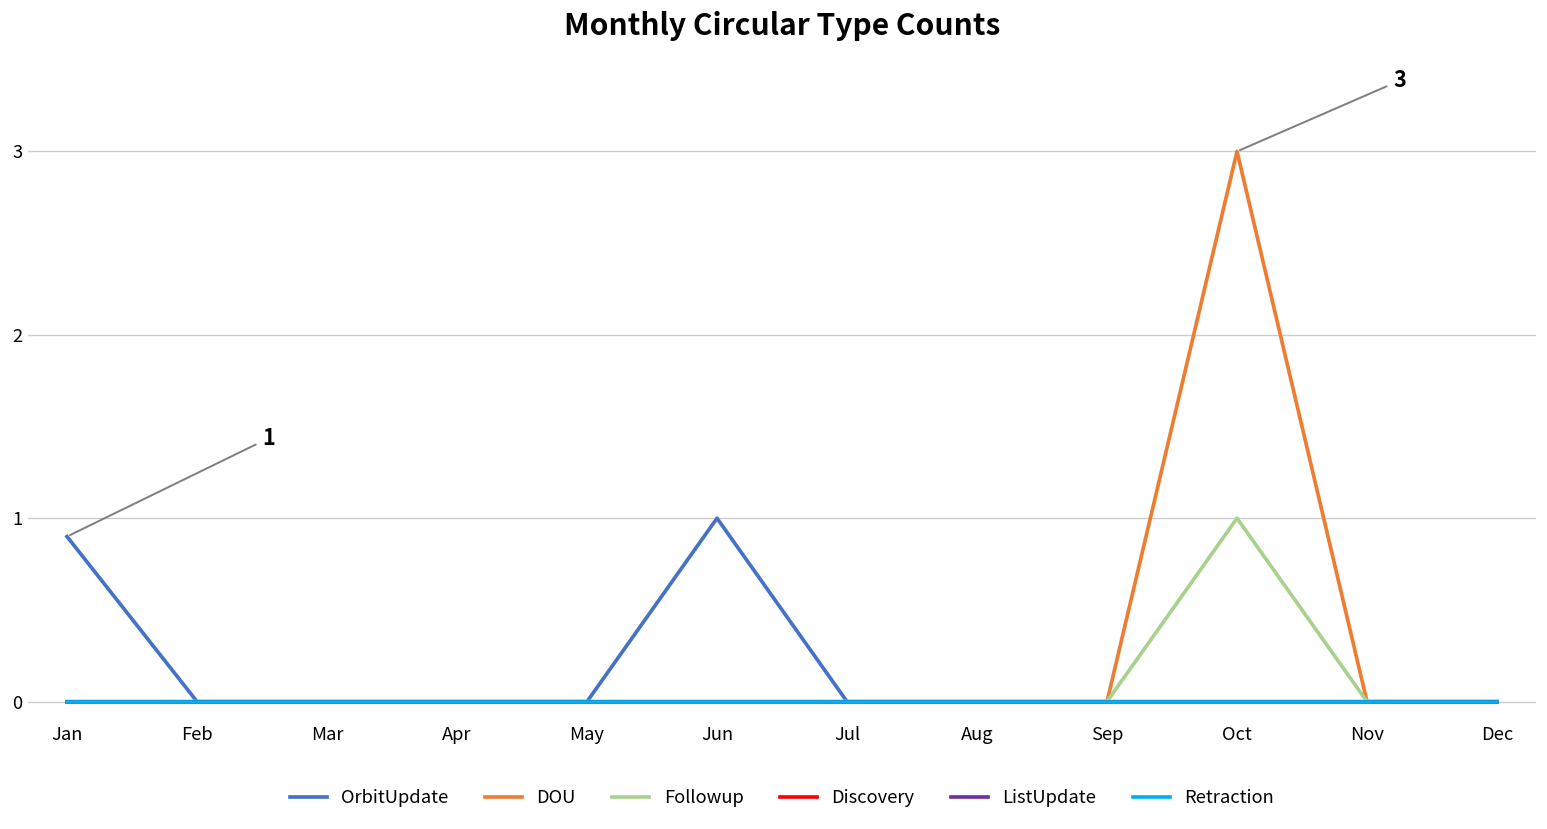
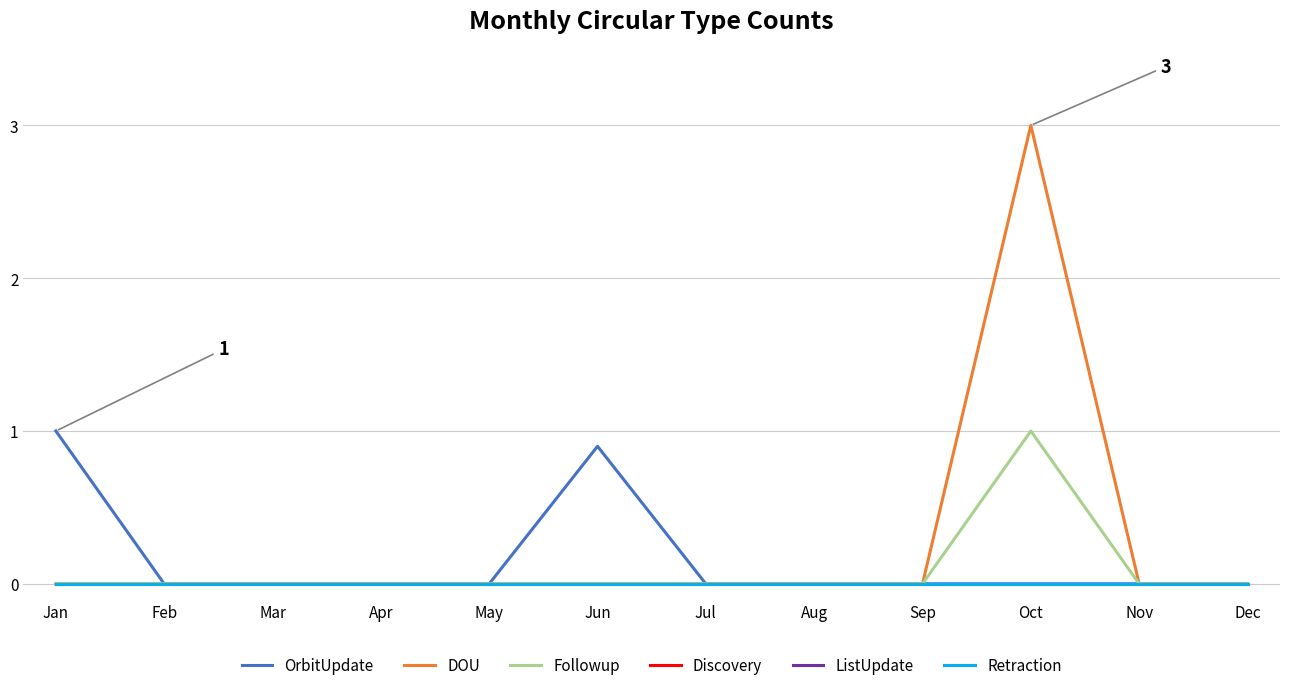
OrbitUpdate, Jan: 0.9 -> 1.0
OrbitUpdate, Jun: 1.0 -> 0.9
